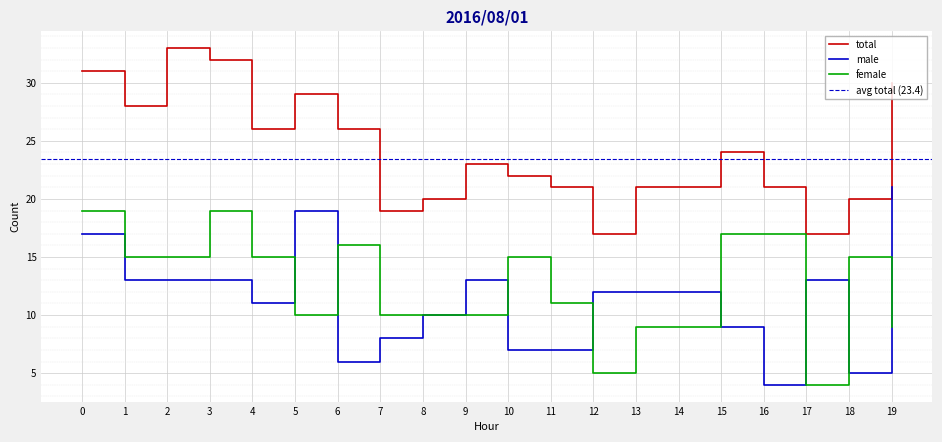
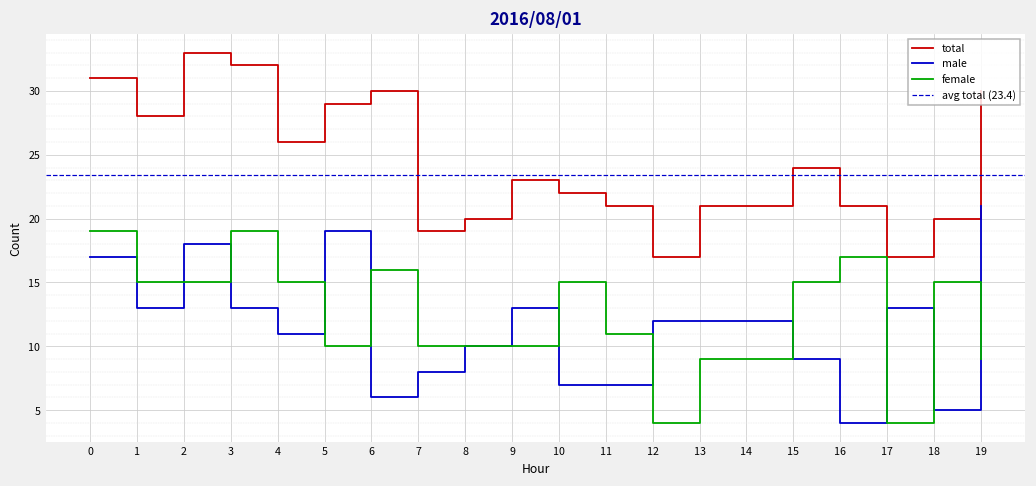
male, 2: 13 -> 18
total, 6: 26 -> 30
female, 12: 5 -> 4
female, 15: 17 -> 15
